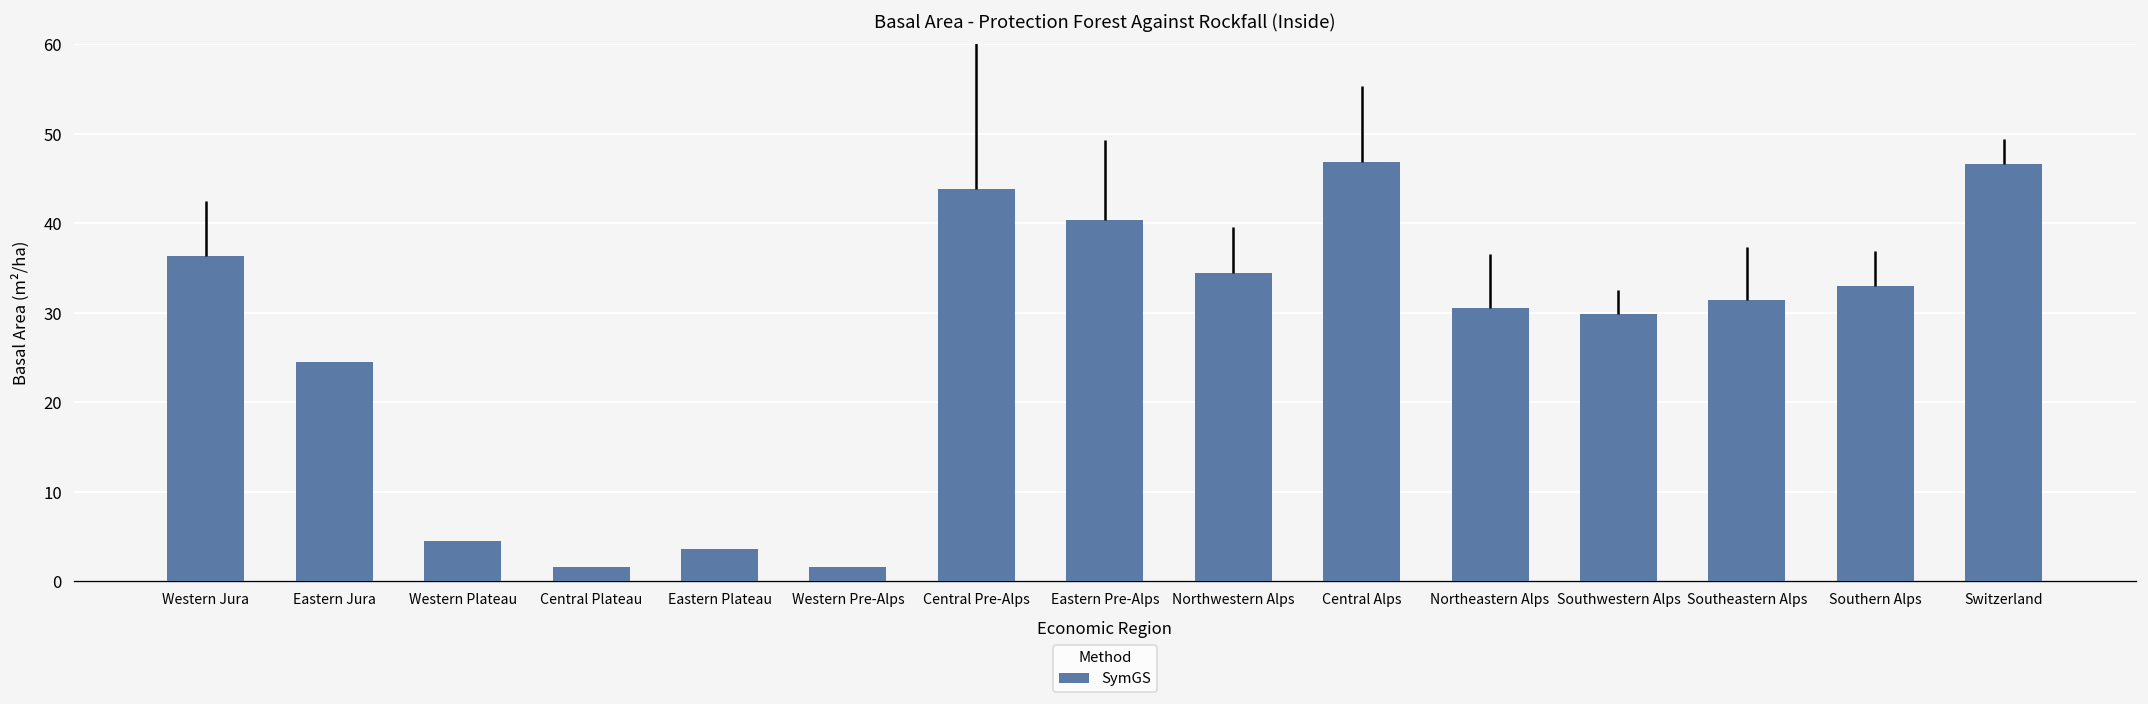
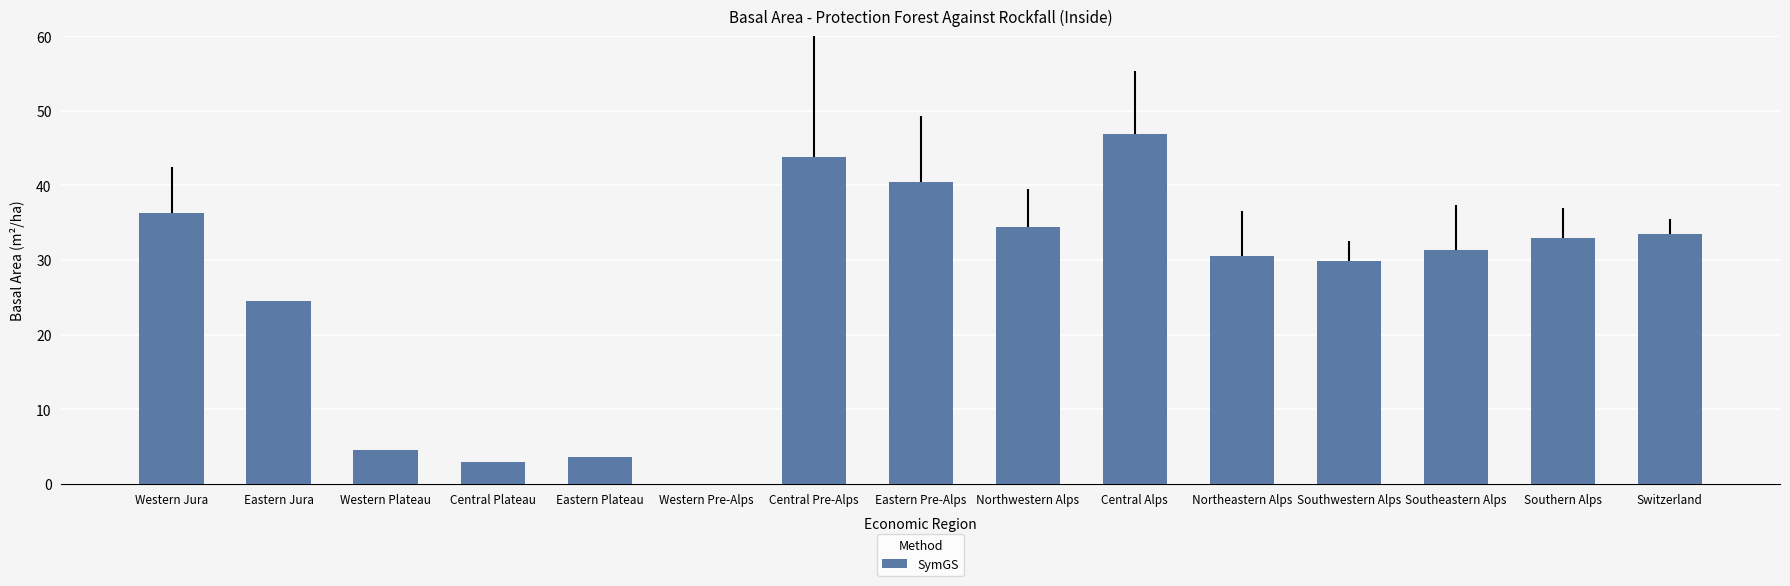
Central Plateau: 2 -> 3
Western Pre-Alps: 2 -> 0
Switzerland: 47 -> 34
